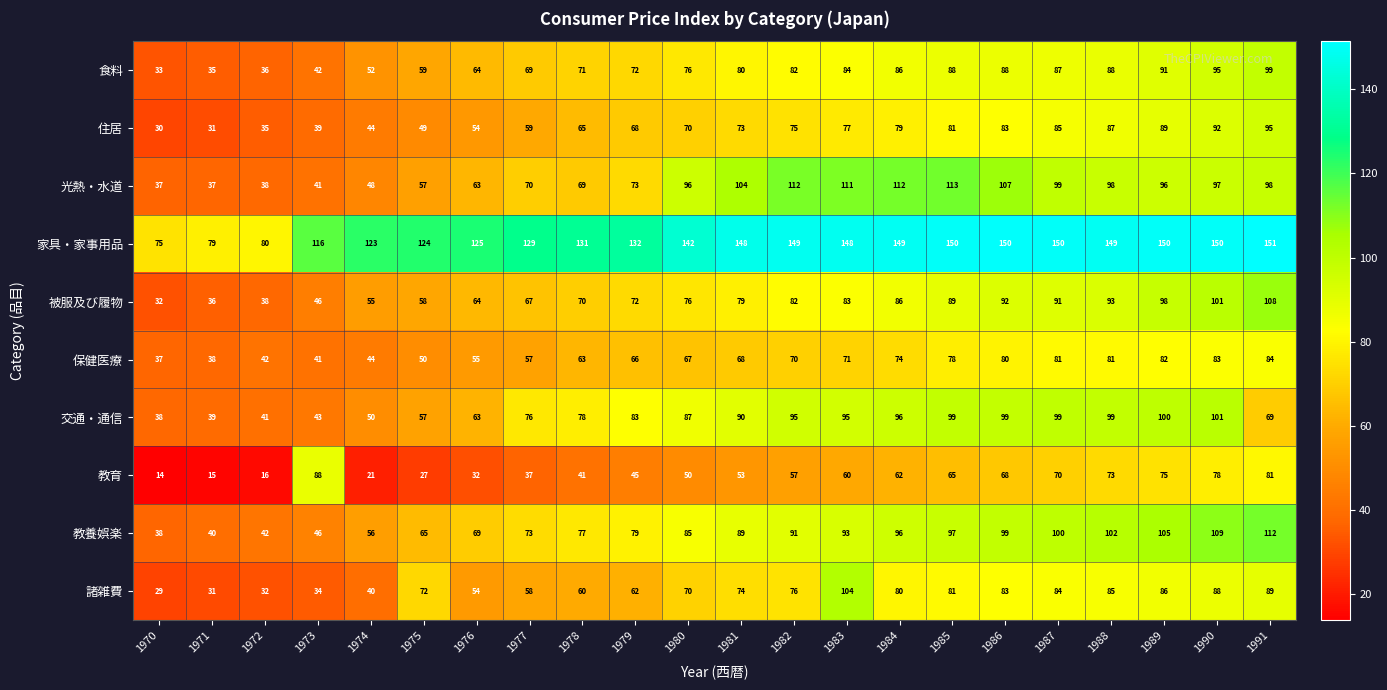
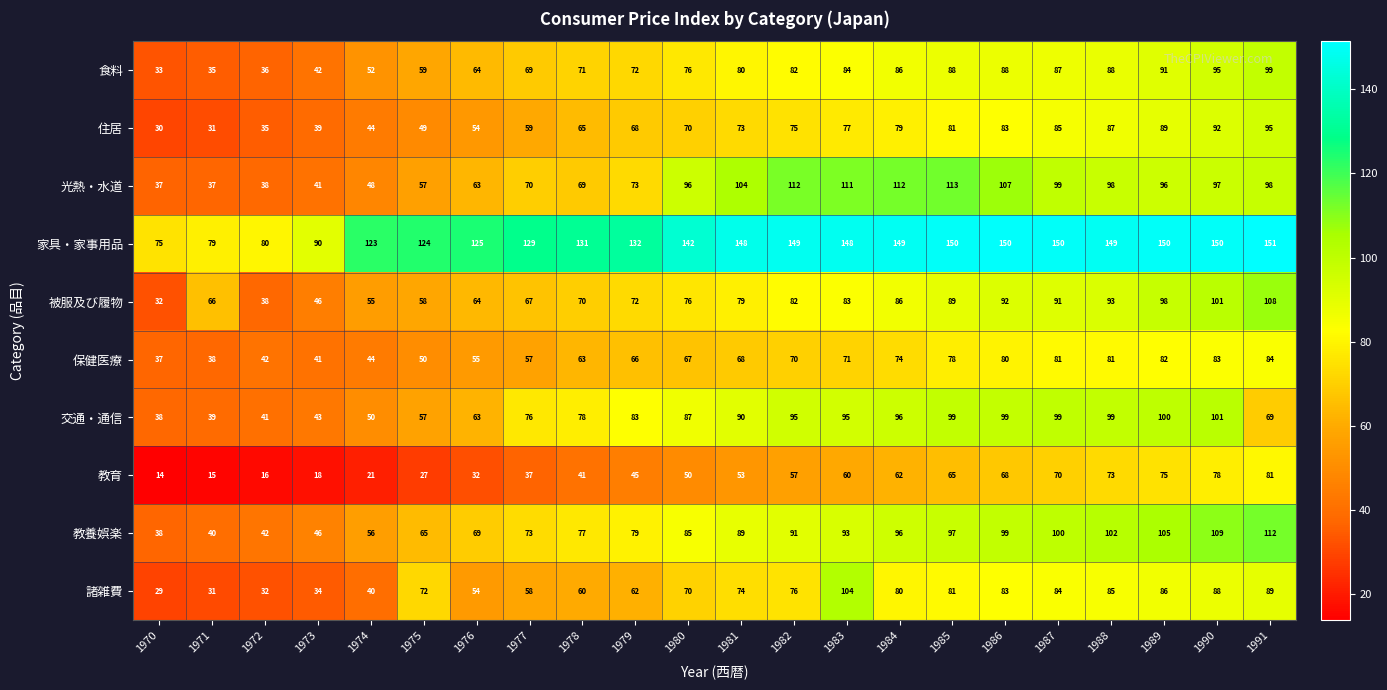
家具・家事用品, 1973: 116 -> 90
被服及び履物, 1971: 36 -> 66
教育, 1973: 88 -> 18
